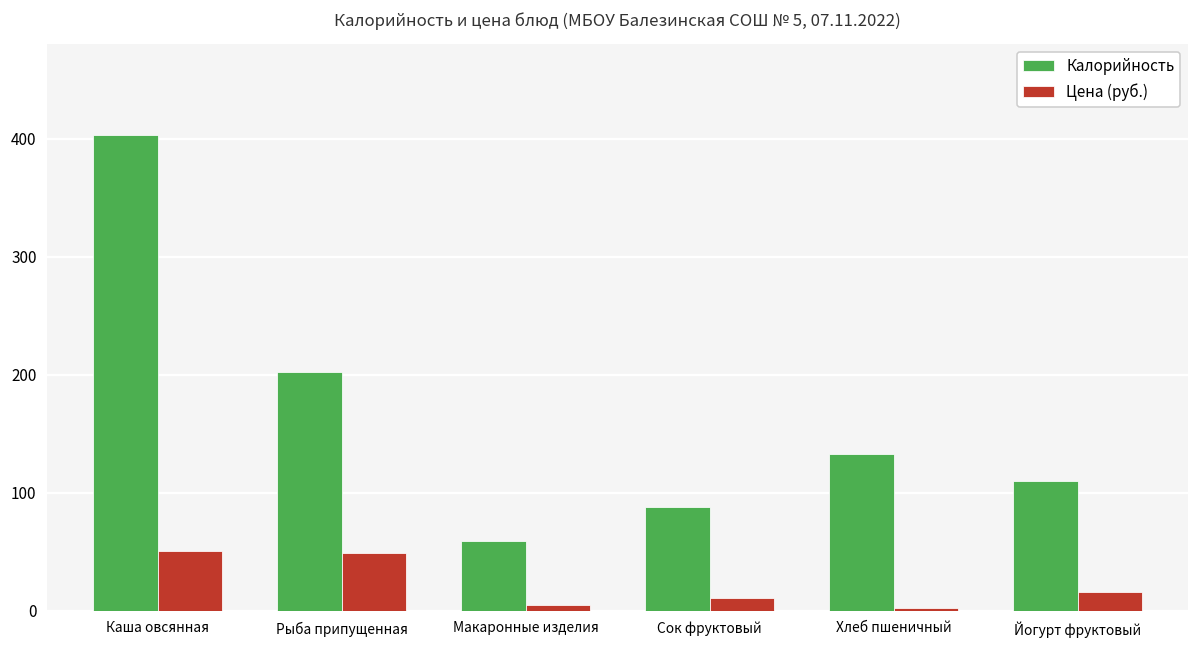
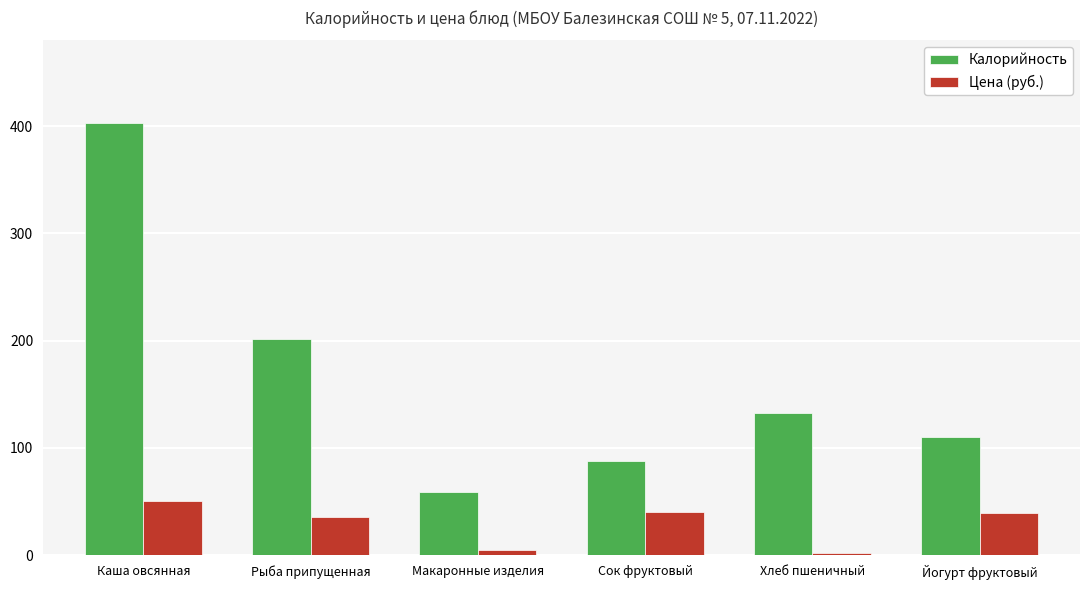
Цена (руб.), Рыба припущенная: 49 -> 36
Цена (руб.), Сок фруктовый: 11 -> 40
Цена (руб.), Йогурт фруктовый: 16 -> 39
